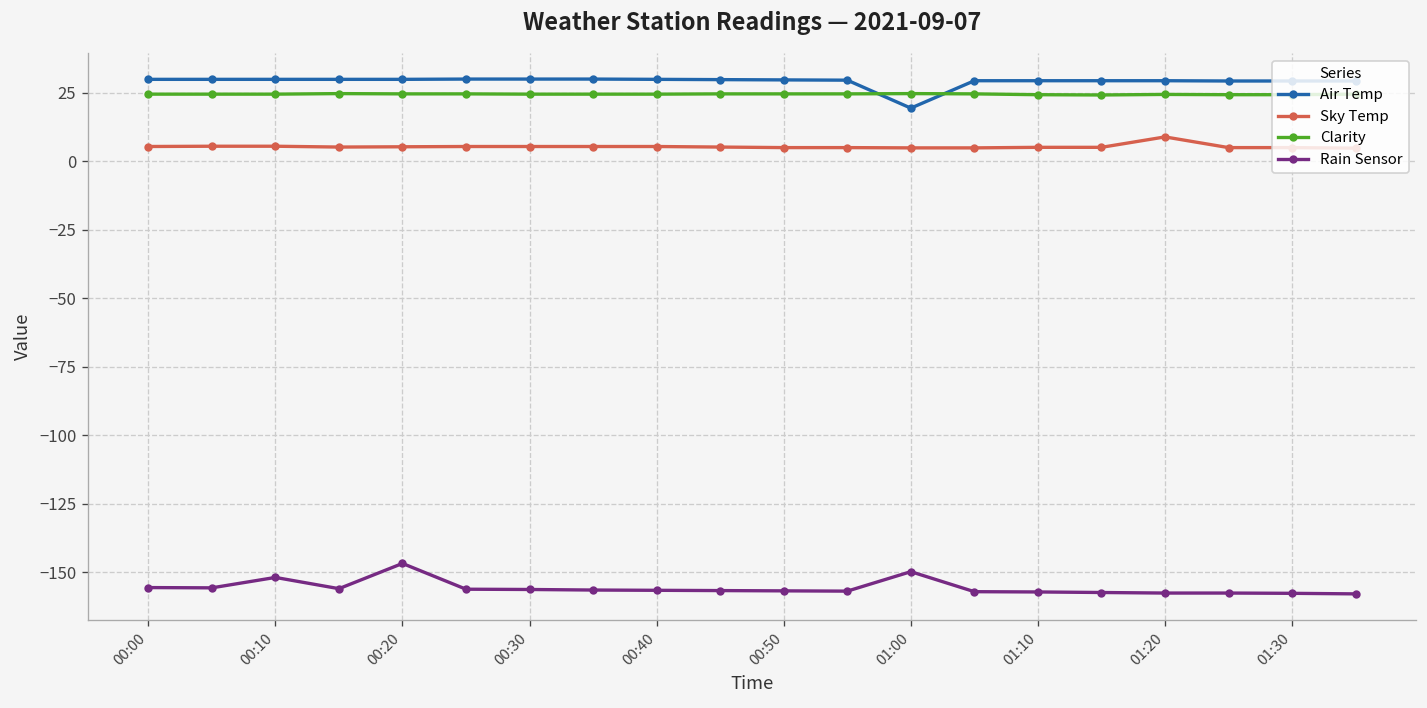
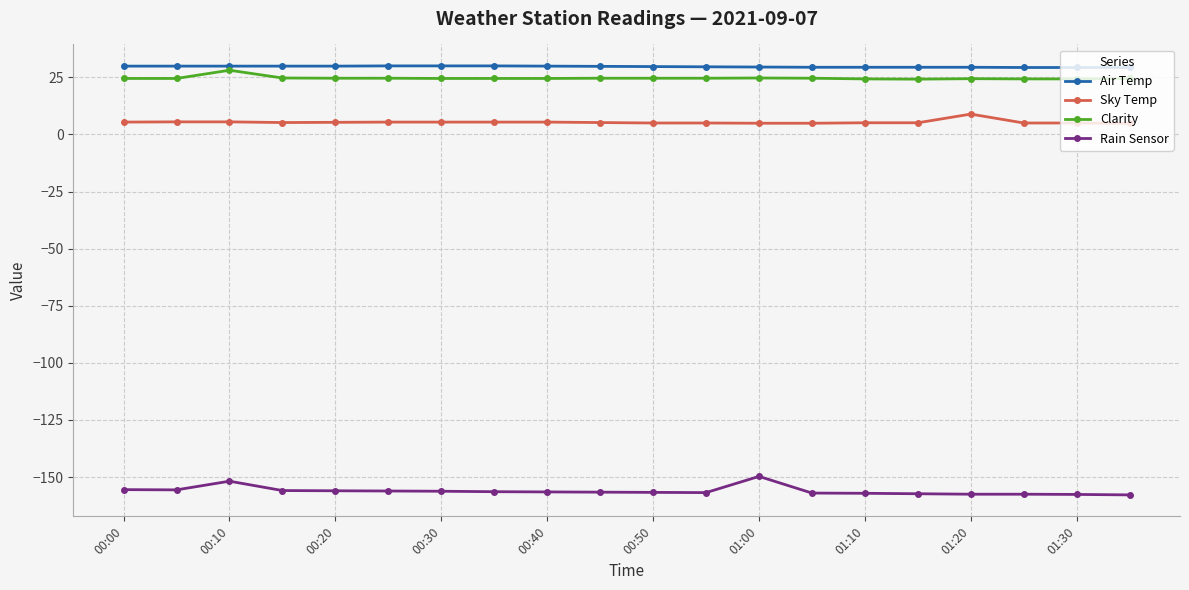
Clarity, 00:10: 25 -> 28
Rain Sensor, 00:20: -147 -> -156
Air Temp, 01:00: 19 -> 30
